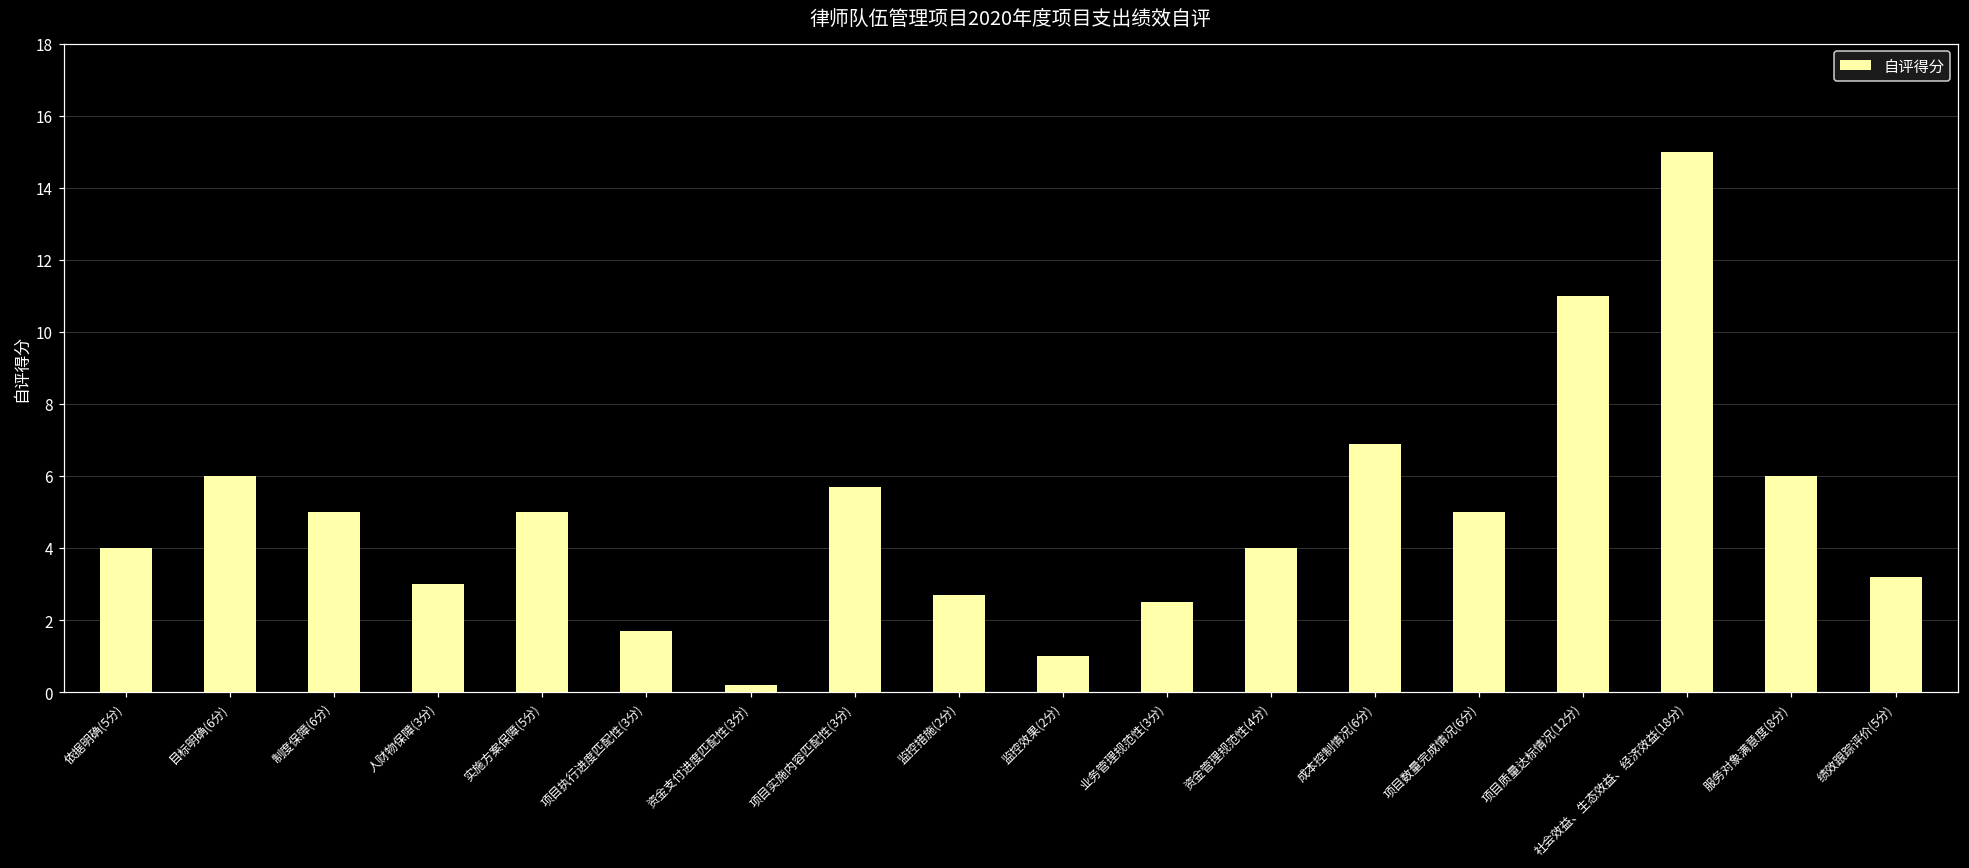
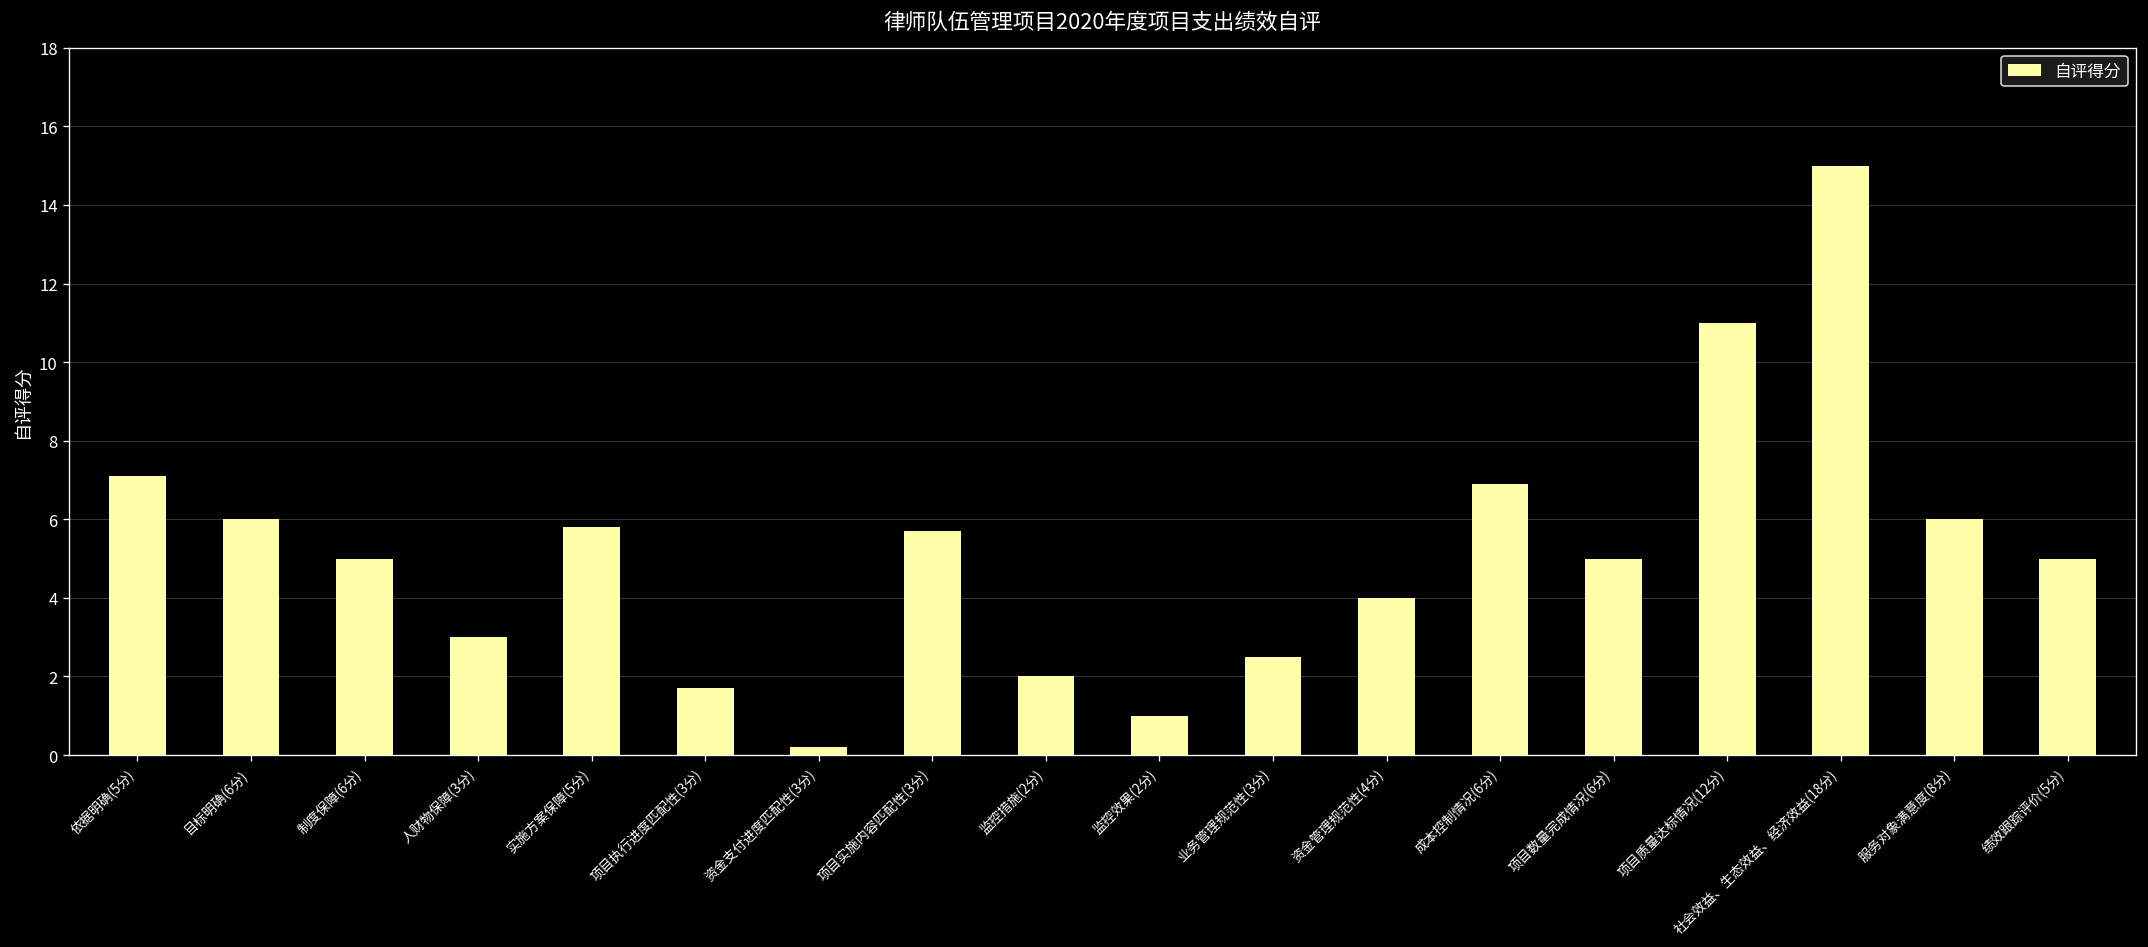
依据明确(5分): 4.0 -> 7.1
实施方案保障(5分): 5.0 -> 5.8
监控措施(2分): 2.7 -> 2.0
绩效跟踪评价(5分): 3.2 -> 5.0
